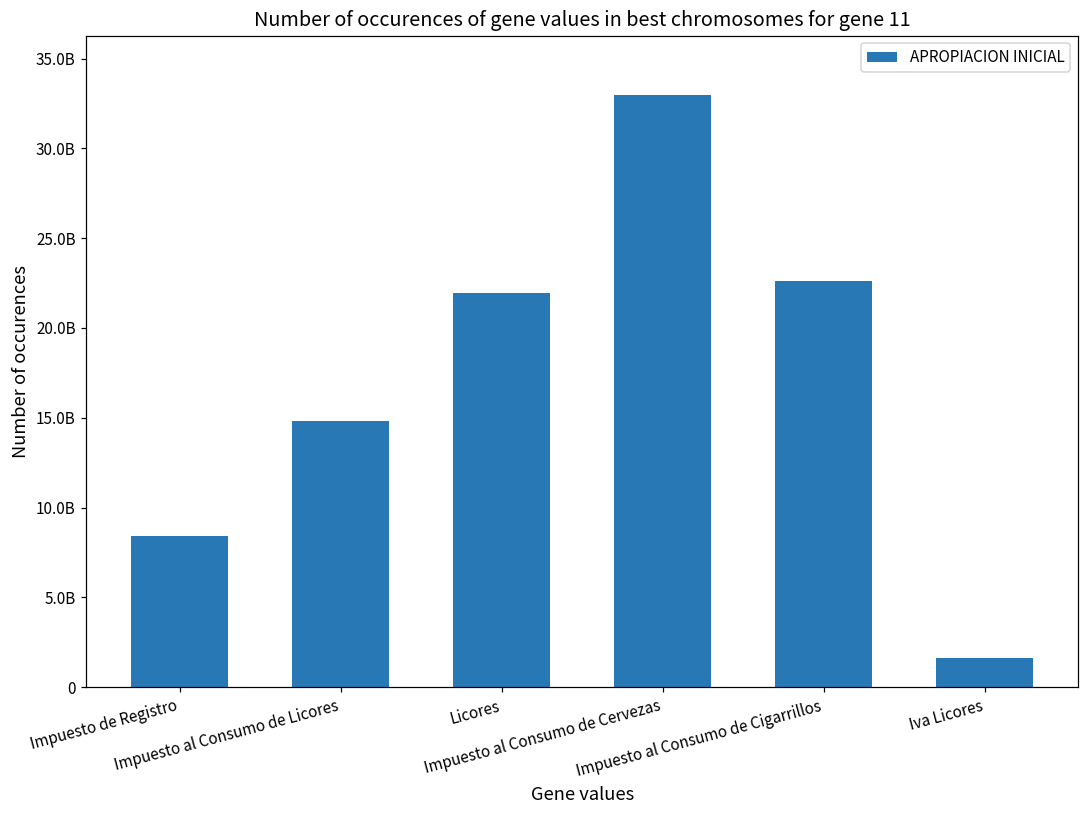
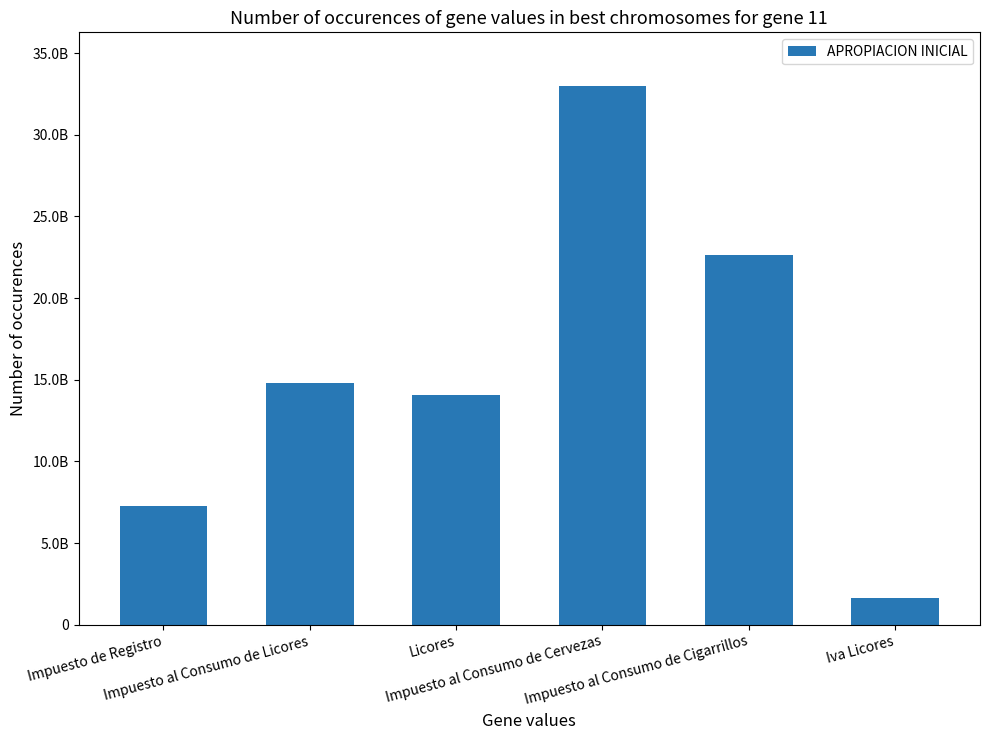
Impuesto de Registro: 8400000000 -> 7300000000
Licores: 22000000000 -> 14100000000
